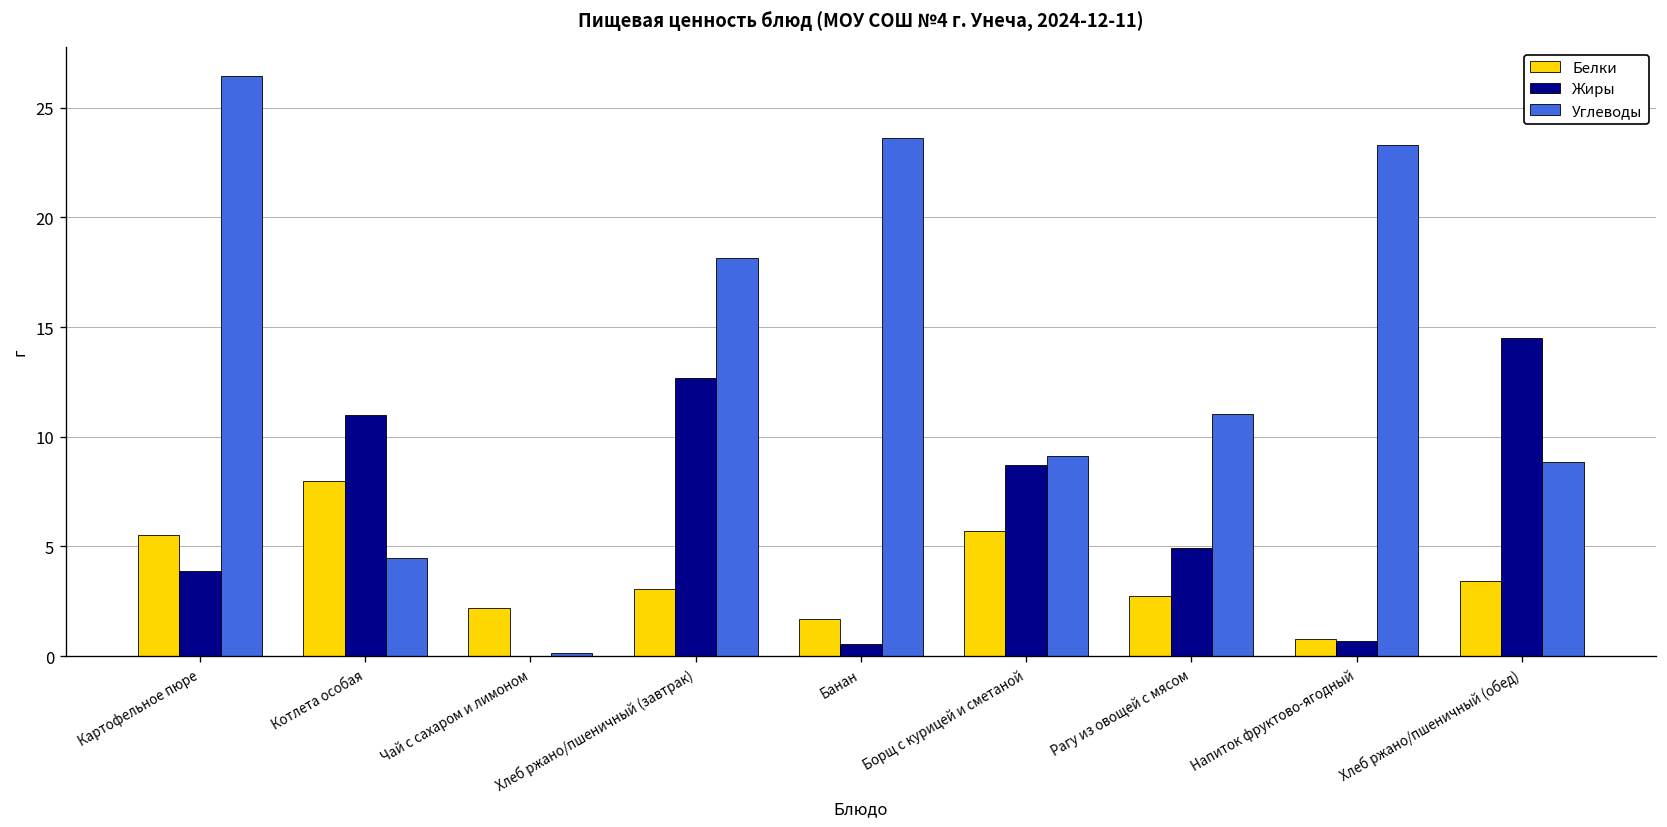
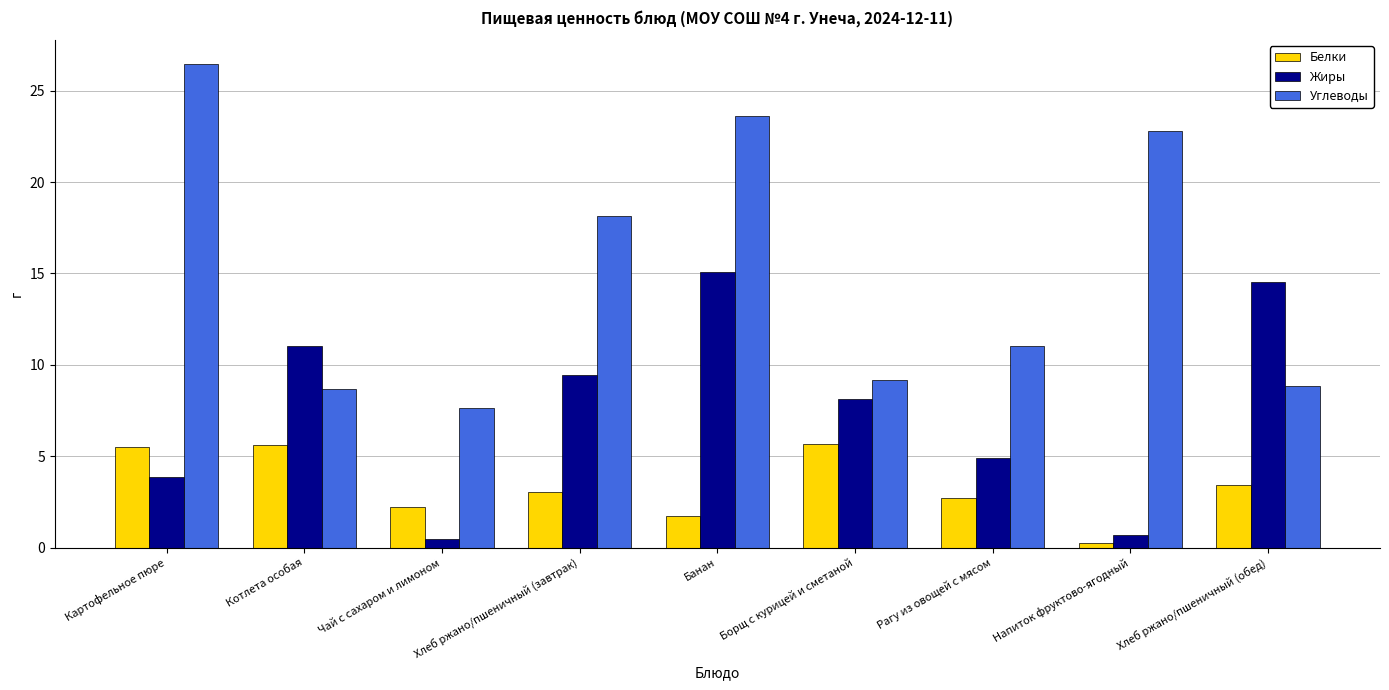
Белки, Котлета особая: 8.0 -> 5.6
Углеводы, Котлета особая: 4.5 -> 8.7
Жиры, Чай с сахаром и лимоном: 0.0 -> 0.5
Углеводы, Чай с сахаром и лимоном: 0.1 -> 7.6
Жиры, Хлеб ржано/пшеничный (завтрак): 12.7 -> 9.4
Жиры, Банан: 0.6 -> 15.1
Жиры, Борщ с курицей и сметаной: 8.7 -> 8.1
Белки, Напиток фруктово-ягодный: 0.8 -> 0.3
Углеводы, Напиток фруктово-ягодный: 23.3 -> 22.8
